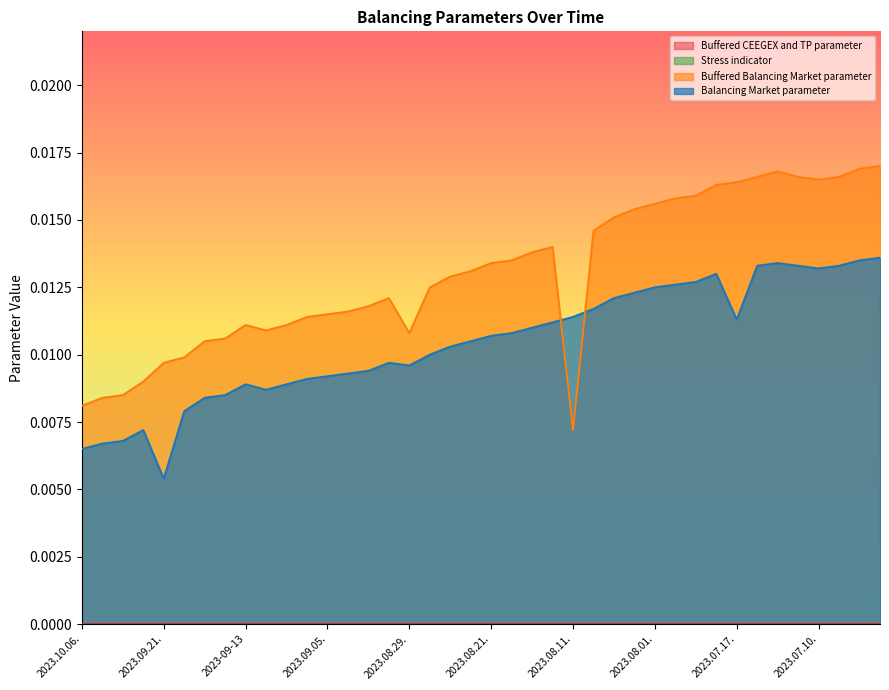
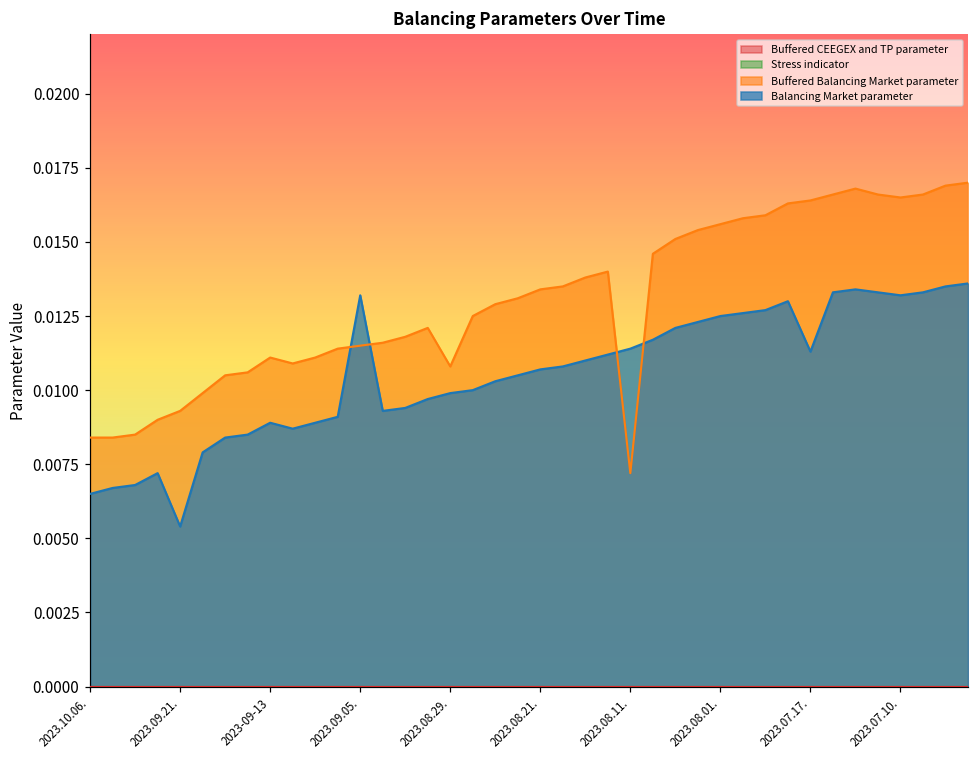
Buffered Balancing Market parameter, 2023.10.06.: 0.0081 -> 0.0084
Buffered Balancing Market parameter, 2023.09.21.: 0.0097 -> 0.0093
Balancing Market parameter, 2023.09.05.: 0.0092 -> 0.0132
Balancing Market parameter, 2023.08.29.: 0.0096 -> 0.0099
